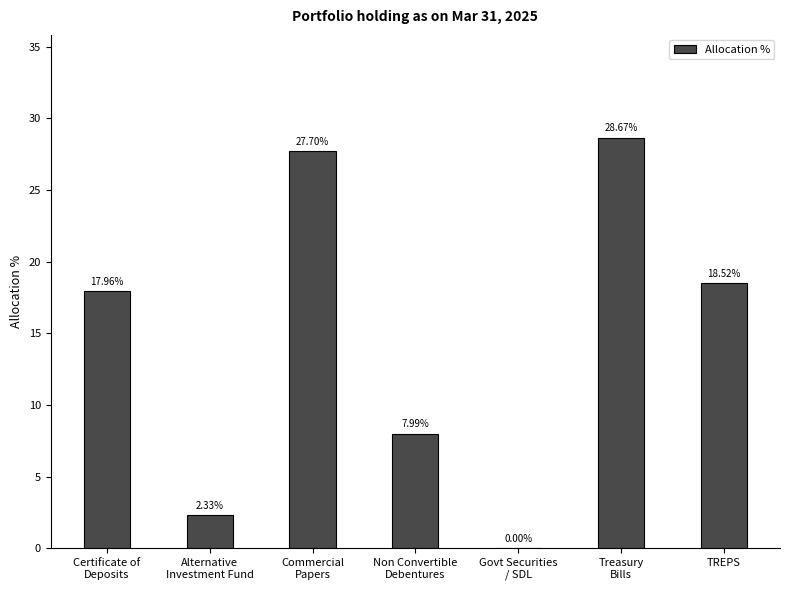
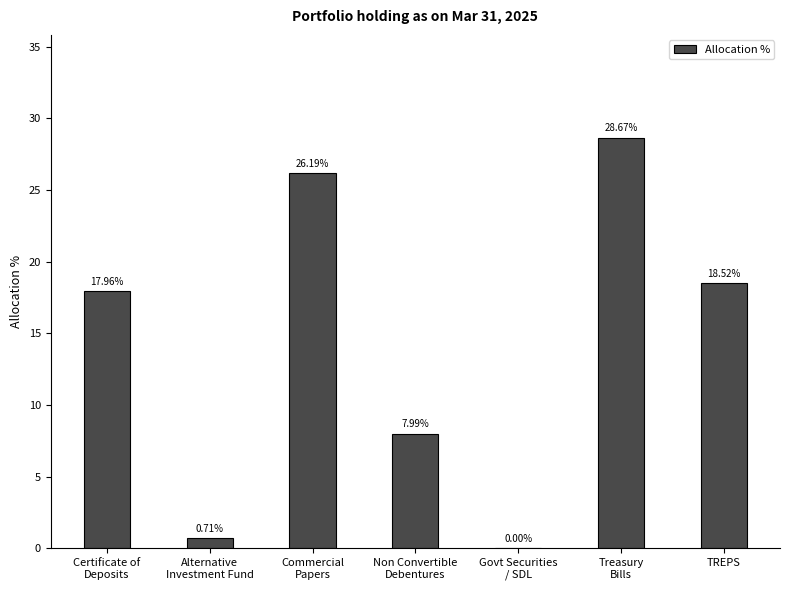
Alternative Investment Fund: 2.33% -> 0.71%
Commercial Papers: 27.70% -> 26.19%
